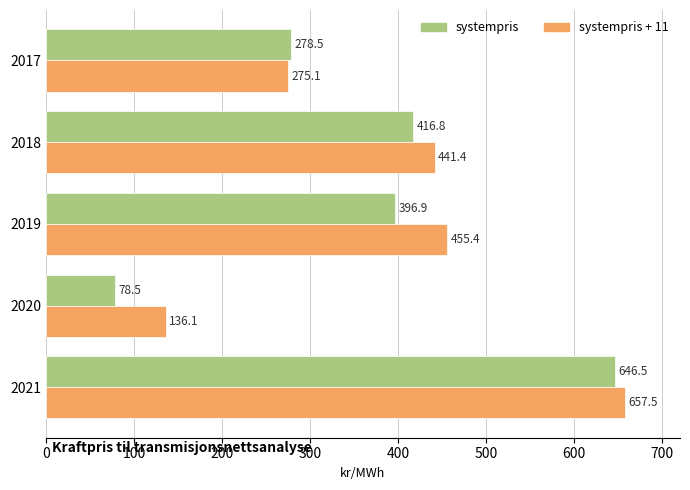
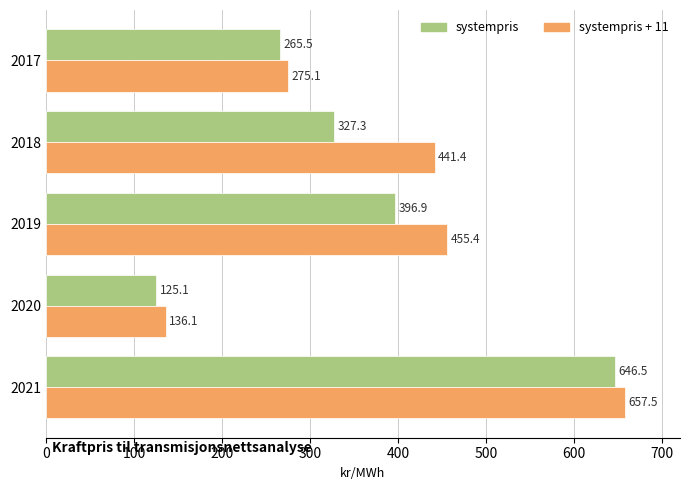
systempris, 2017: 278.5 -> 265.5
systempris, 2018: 416.8 -> 327.3
systempris, 2020: 78.5 -> 125.1
